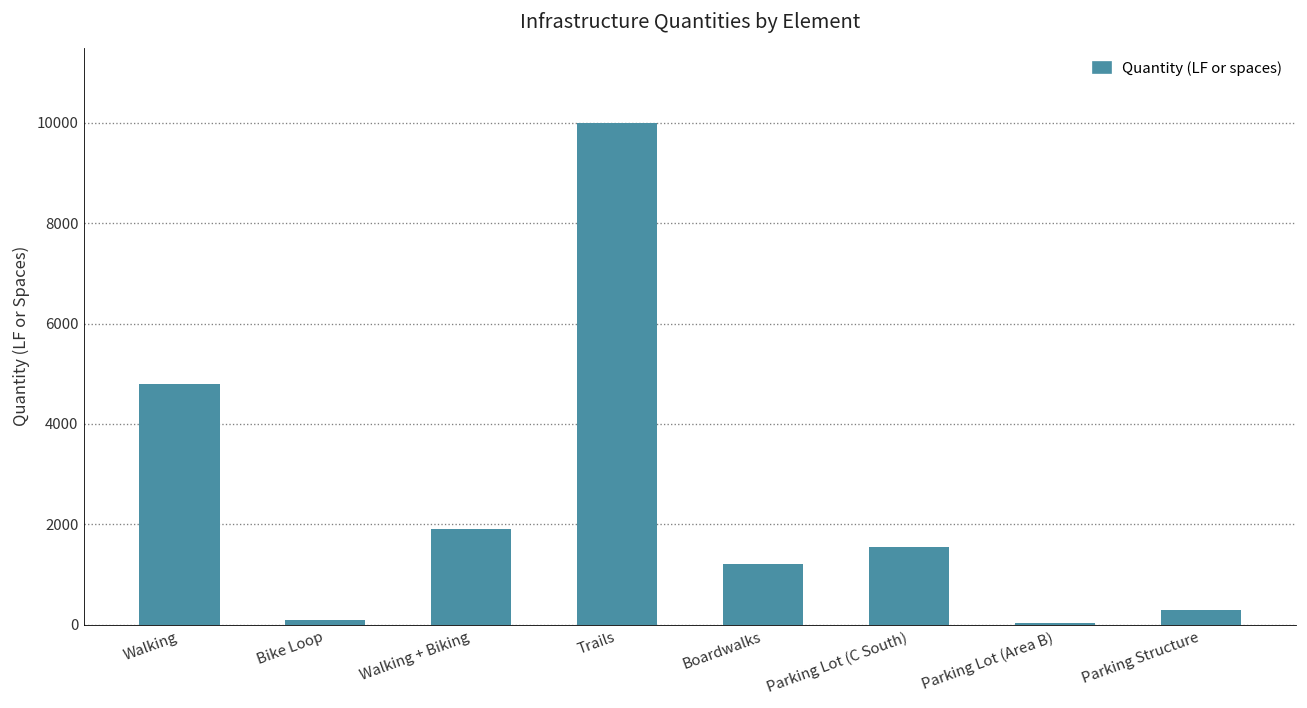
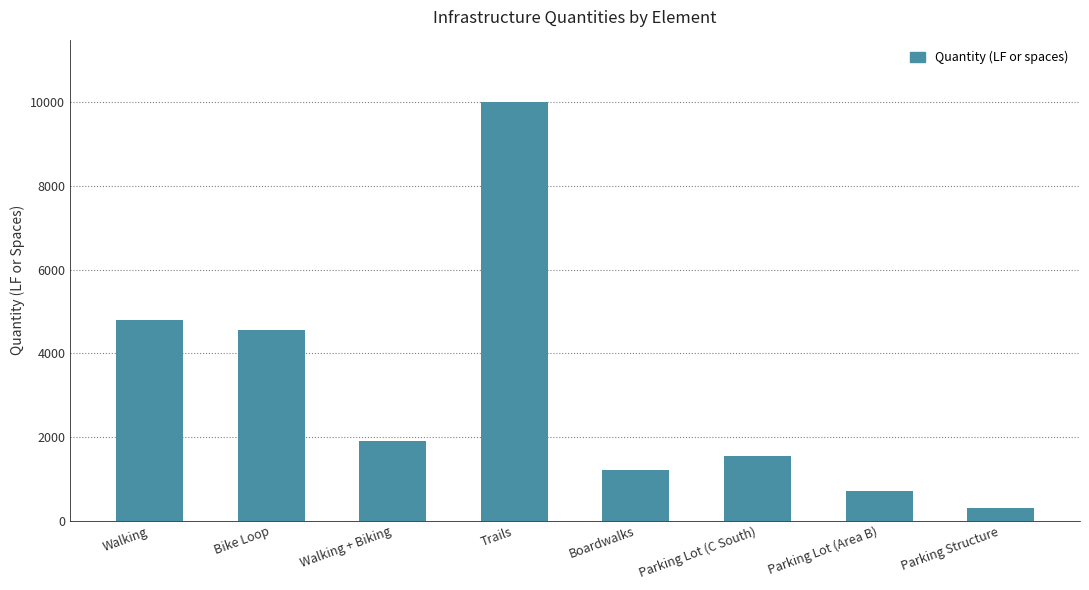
Bike Loop: 100 -> 4600
Parking Lot (Area B): 0 -> 700
